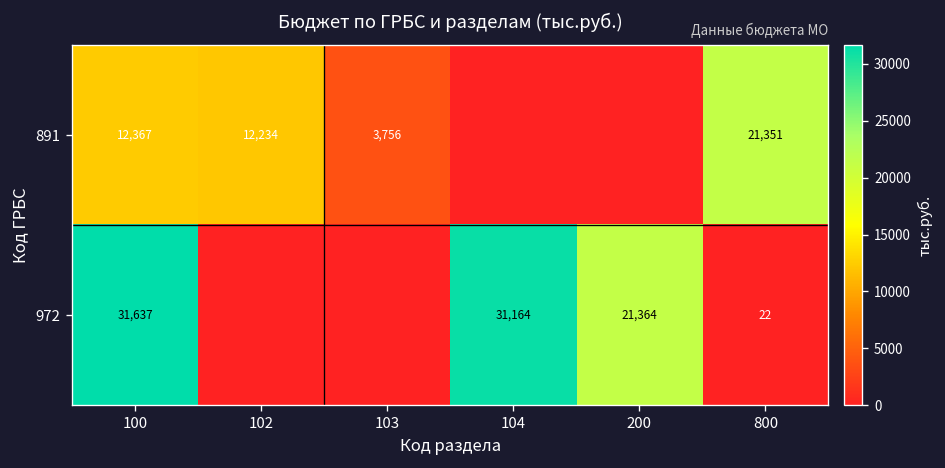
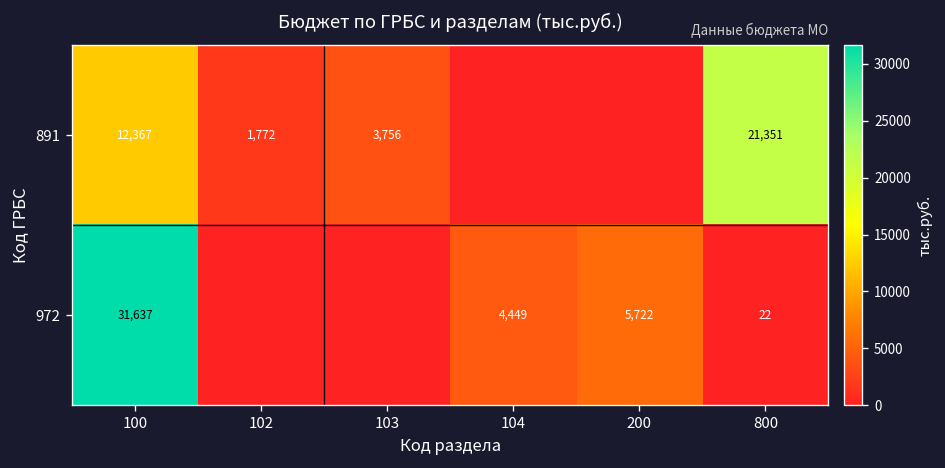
891, 102: 12,234 -> 1,772
972, 104: 31,164 -> 4,449
972, 200: 21,364 -> 5,722
